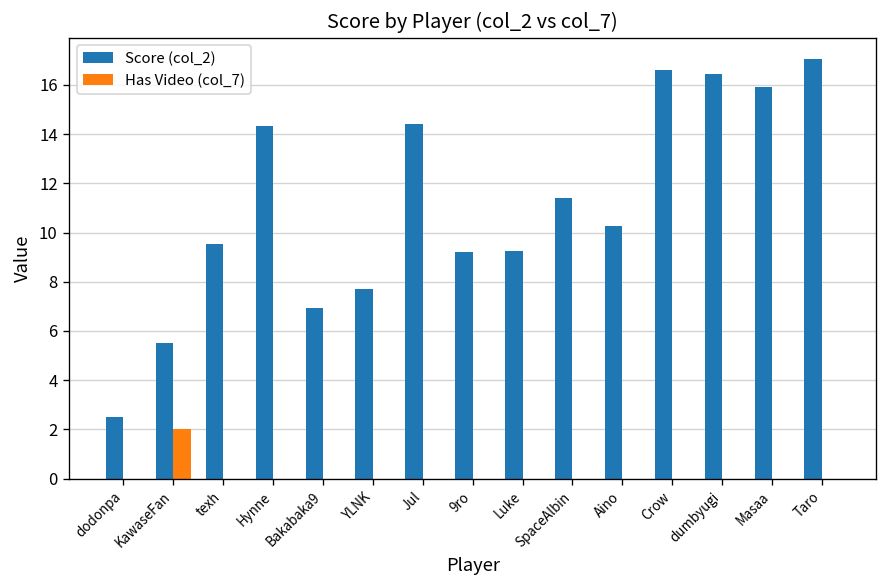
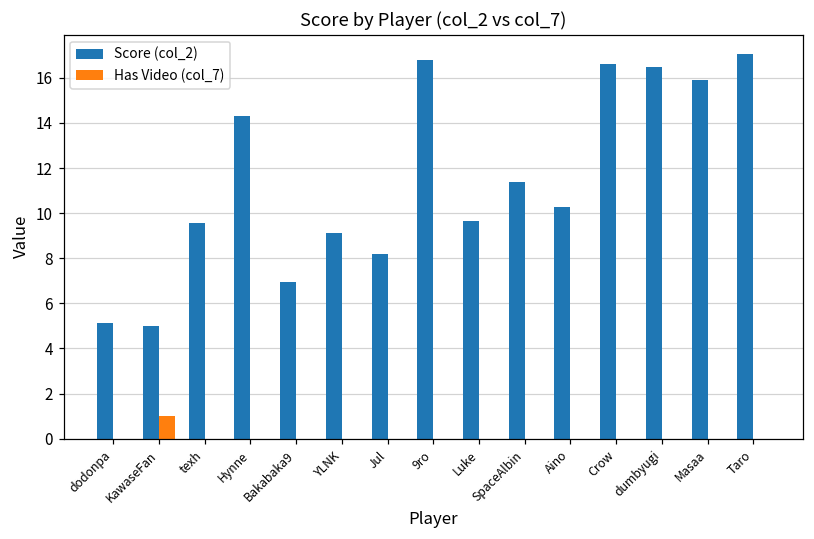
Score (col_2), dodonpa: 2.5 -> 5.1
Score (col_2), KawaseFan: 5.5 -> 5.0
Has Video (col_7), KawaseFan: 2 -> 1
Score (col_2), YLNK: 7.7 -> 9.1
Score (col_2), Jul: 14.4 -> 8.2
Score (col_2), 9ro: 9.2 -> 16.8
Score (col_2), Luke: 9.3 -> 9.7
